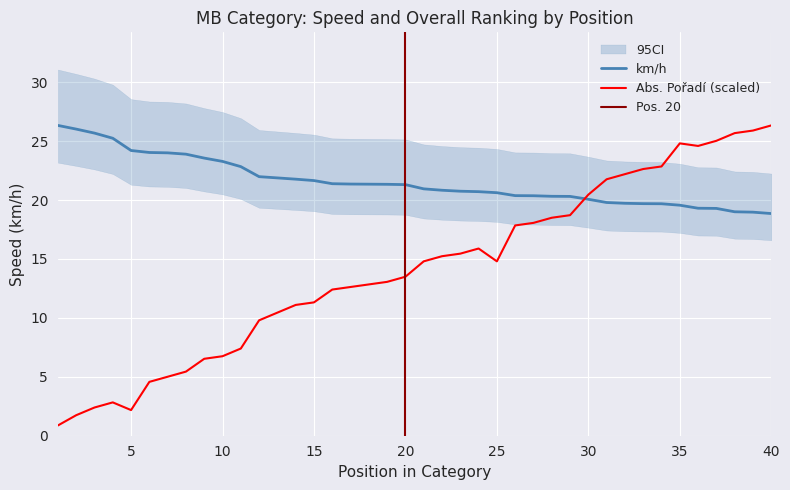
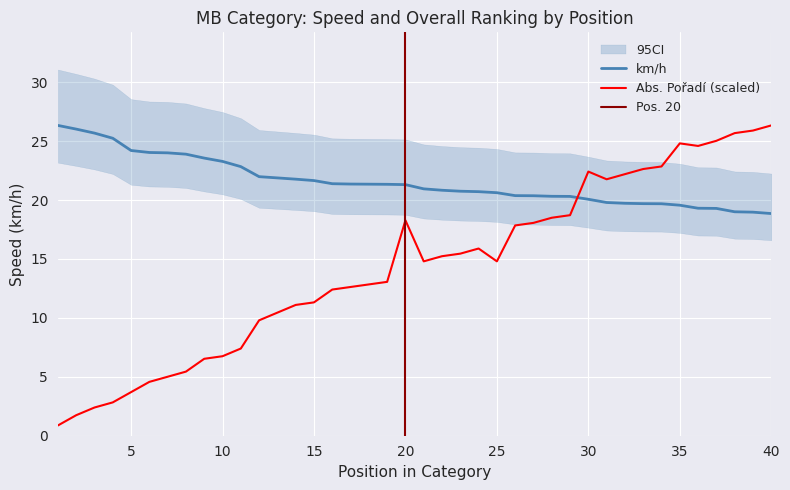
Abs. Pořadí (scaled), 5: 2.2 -> 3.7
Abs. Pořadí (scaled), 20: 13.5 -> 18.3
Abs. Pořadí (scaled), 30: 20.5 -> 22.4
